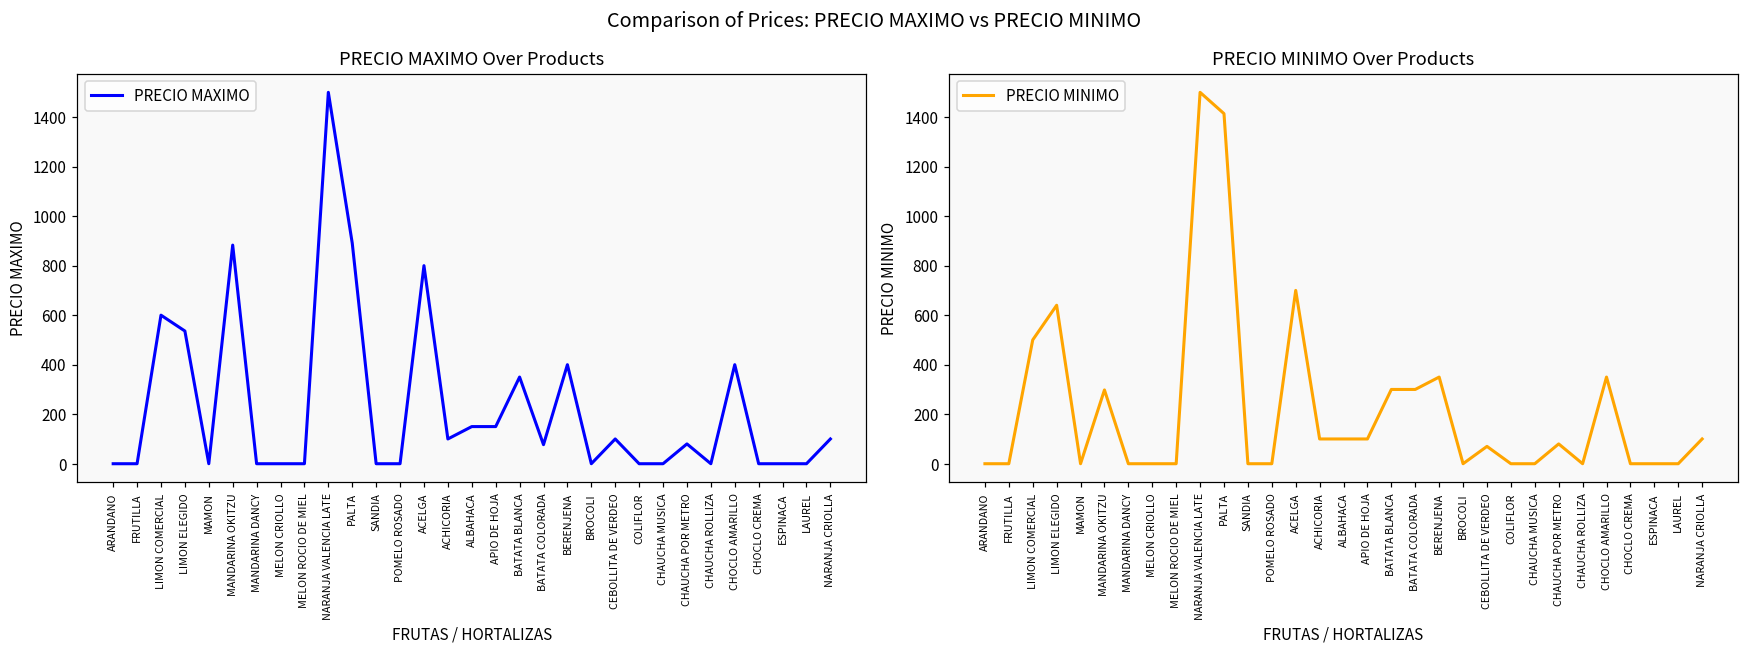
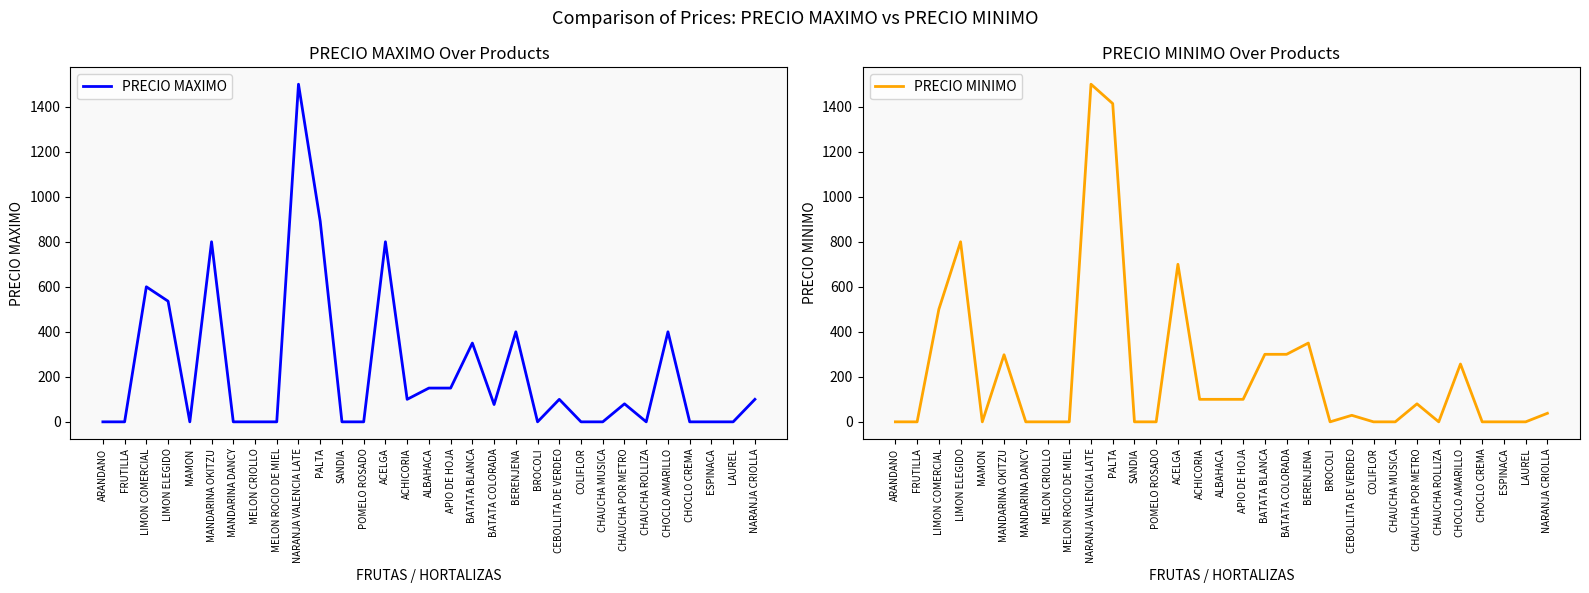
PRECIO MAXIMO Over Products, MANDARINA OKITZU: 880 -> 800
PRECIO MINIMO Over Products, LIMON ELEGIDO: 640 -> 800
PRECIO MINIMO Over Products, CEBOLLITA DE VERDEO: 70 -> 30
PRECIO MINIMO Over Products, CHOCLO AMARILLO: 350 -> 260
PRECIO MINIMO Over Products, NARANJA CRIOLLA: 100 -> 40
